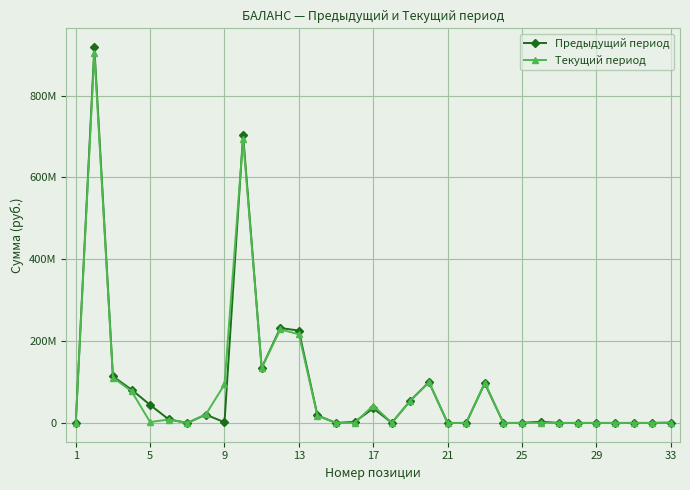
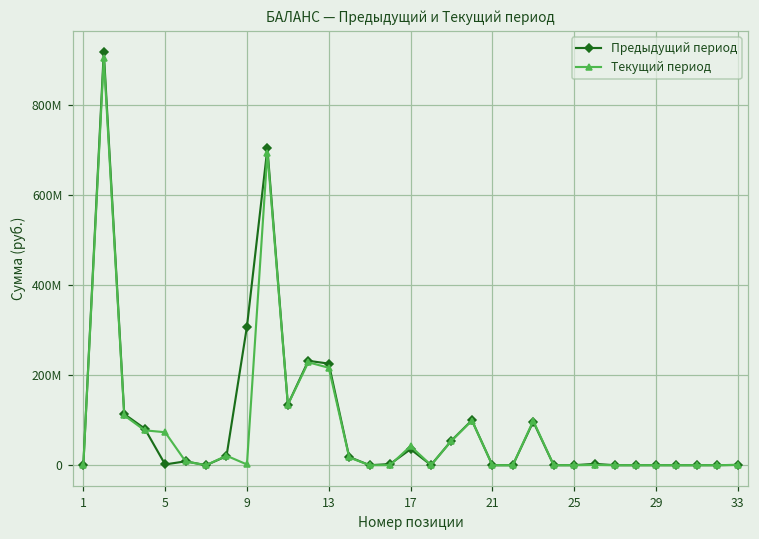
Предыдущий период, 5: 40000000 -> 0
Текущий период, 5: 0 -> 70000000
Предыдущий период, 9: 0 -> 310000000
Текущий период, 9: 90000000 -> 0
